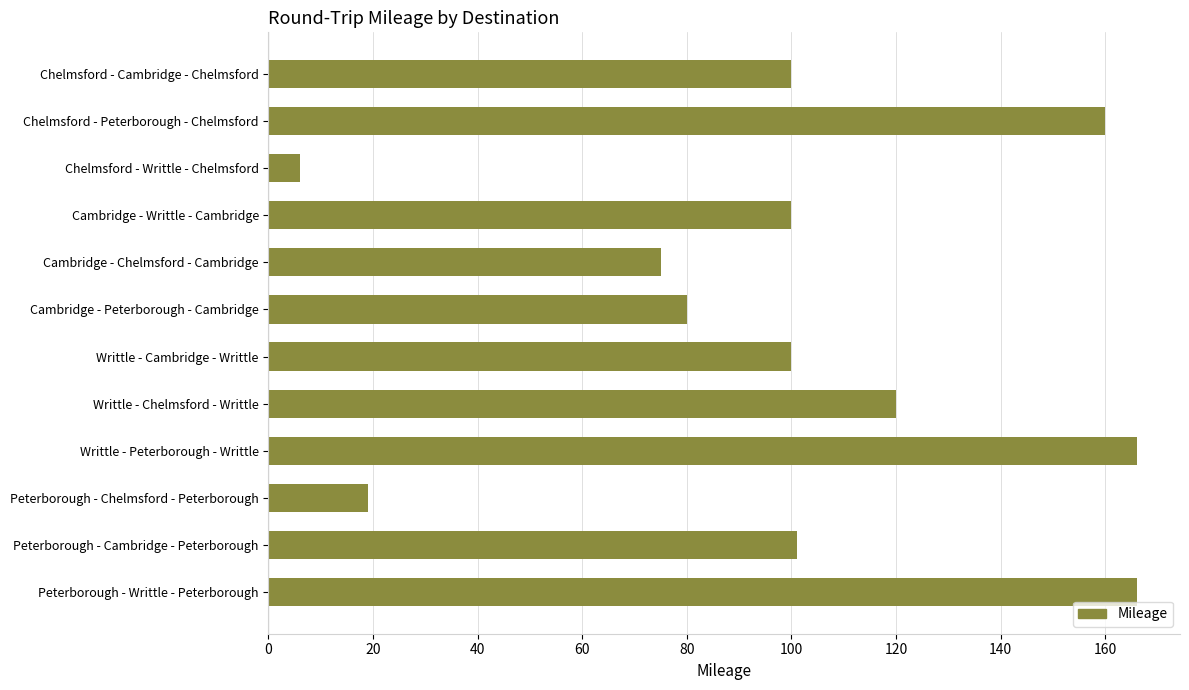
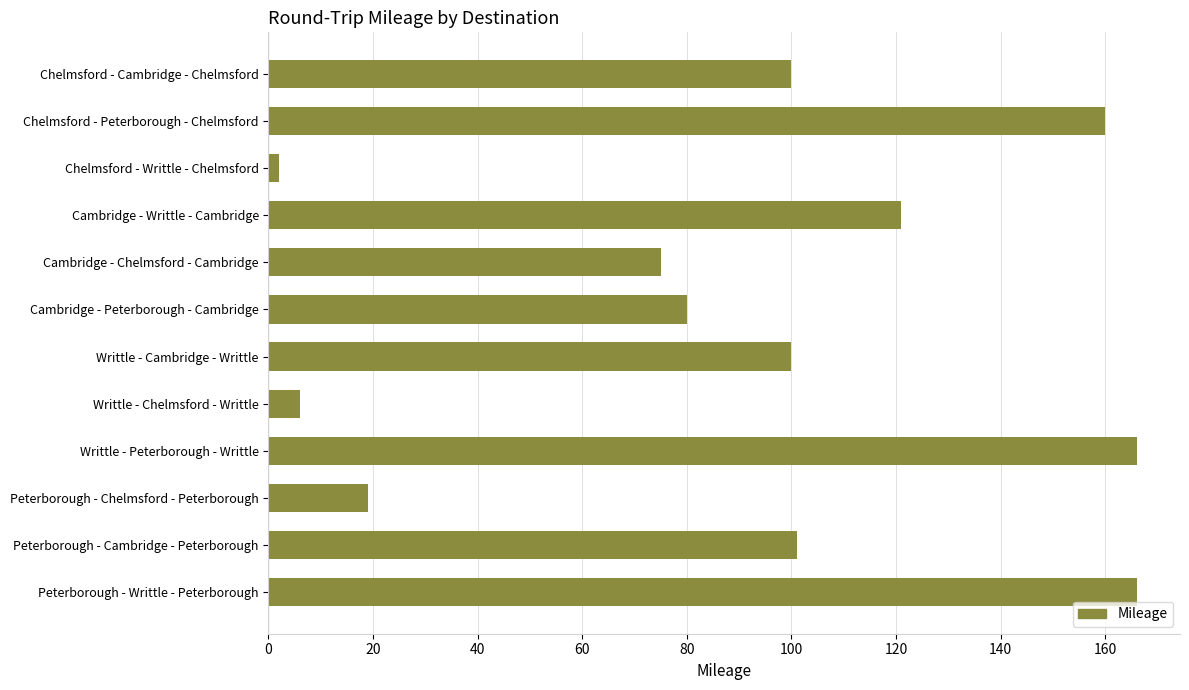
Chelmsford - Writtle - Chelmsford: 6 -> 2
Cambridge - Writtle - Cambridge: 100 -> 121
Writtle - Chelmsford - Writtle: 120 -> 6
